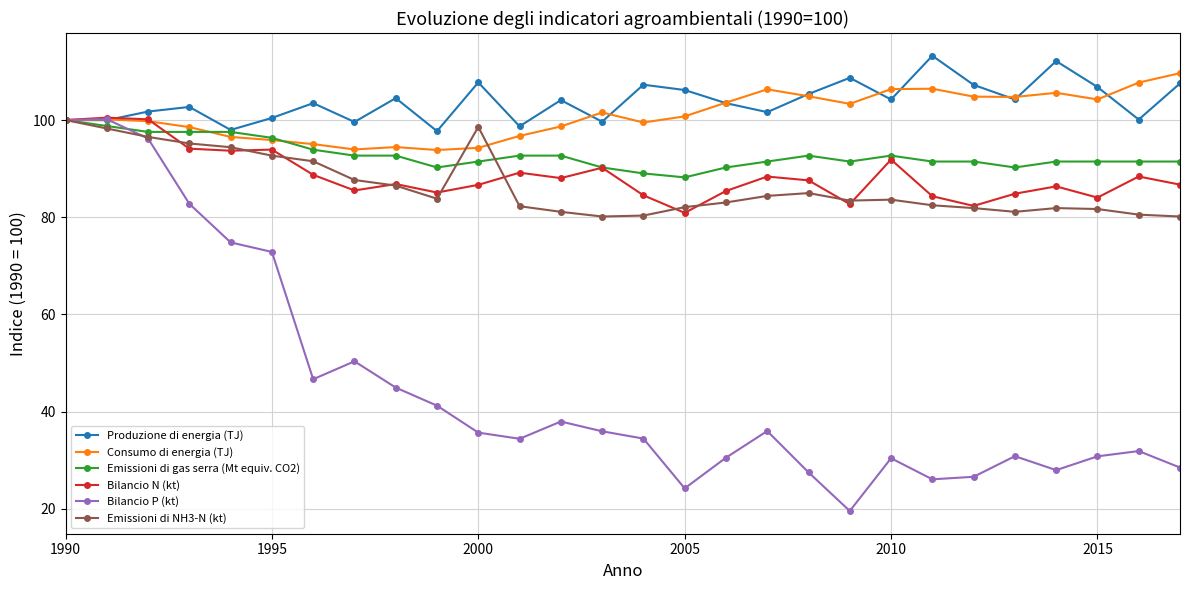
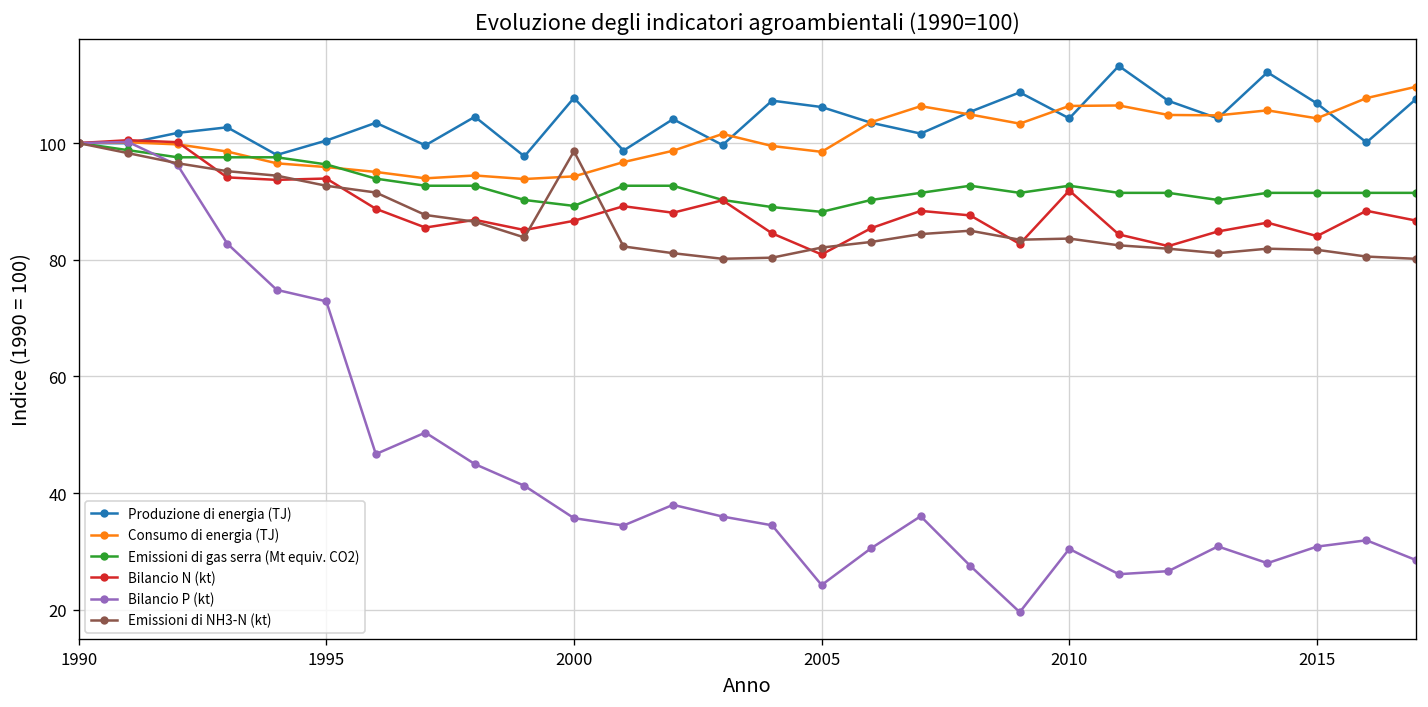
Emissioni di gas serra (Mt equiv. CO2), 2000: 91 -> 89
Consumo di energia (TJ), 2005: 101 -> 98
